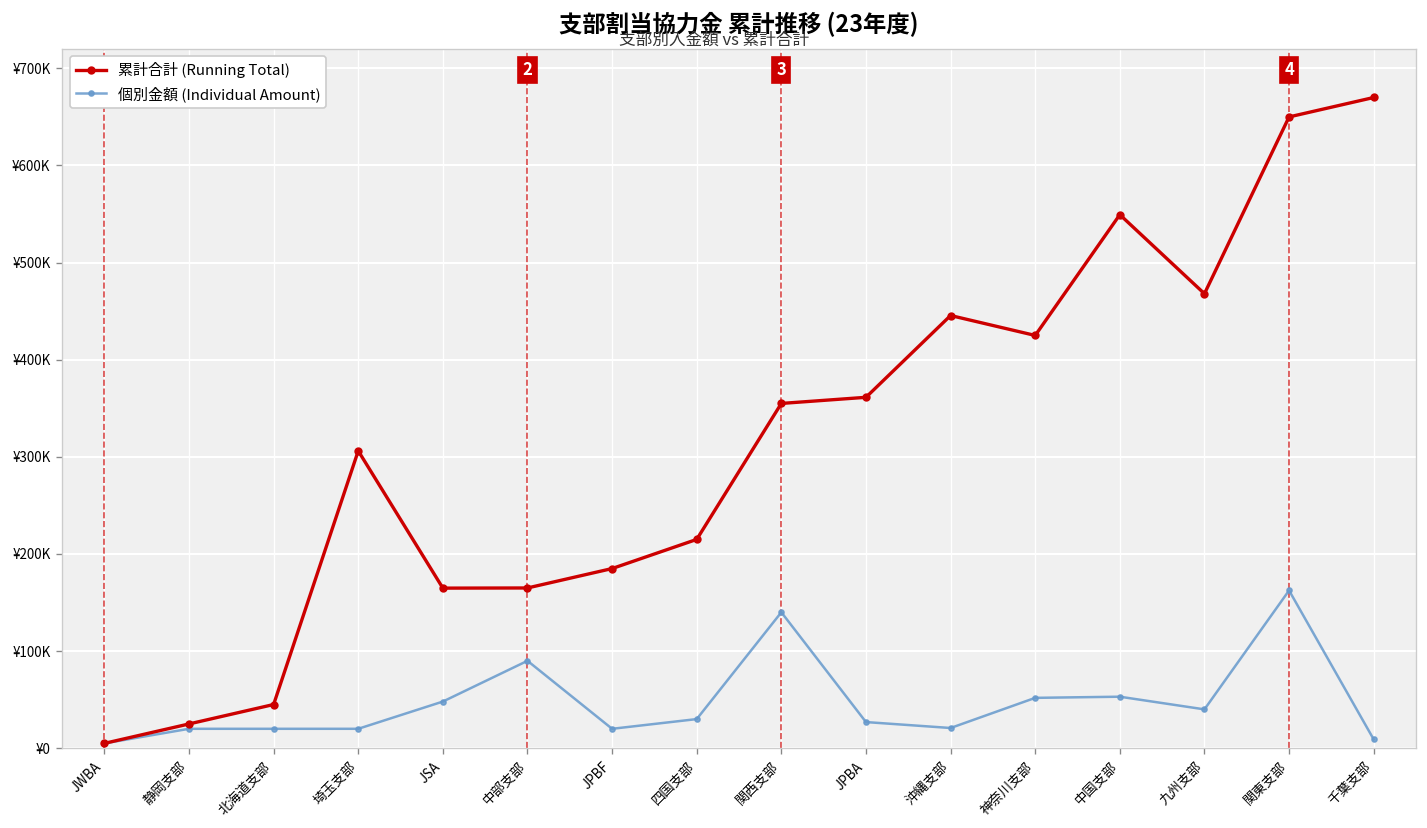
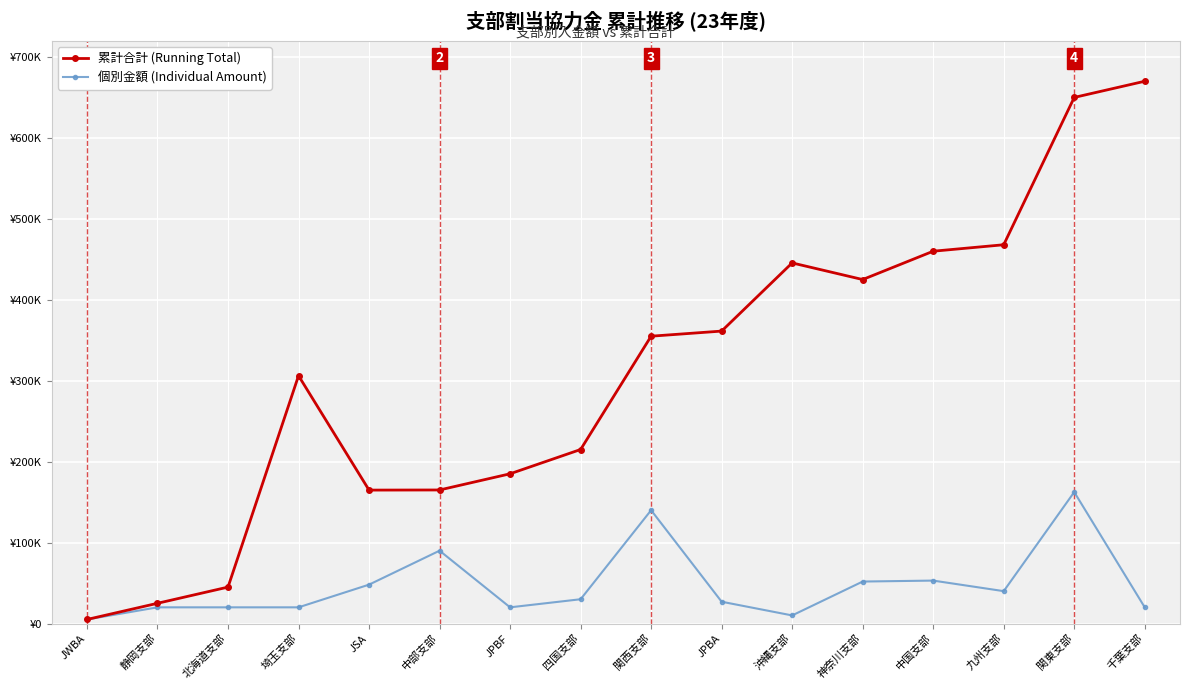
個別金額 (Individual Amount), 沖縄支部: ¥20000 -> ¥10000
累計合計 (Running Total), 中国支部: ¥550000 -> ¥460000
個別金額 (Individual Amount), 千葉支部: ¥10000 -> ¥20000
